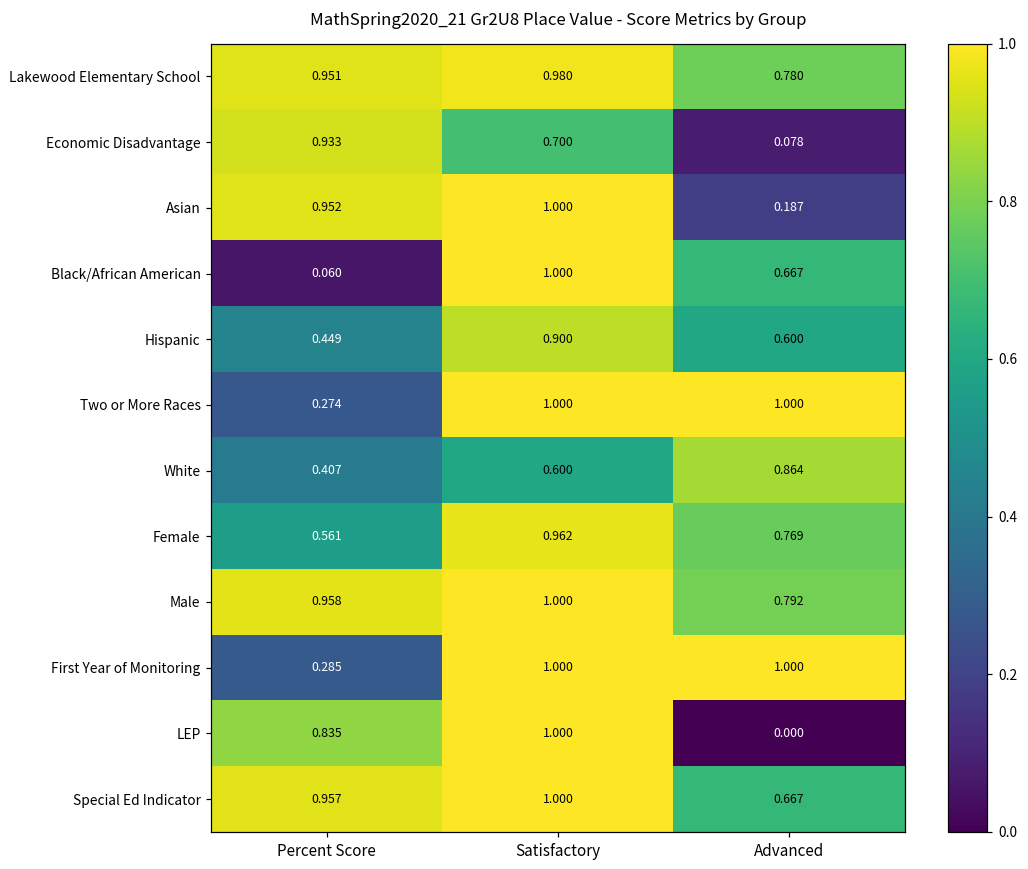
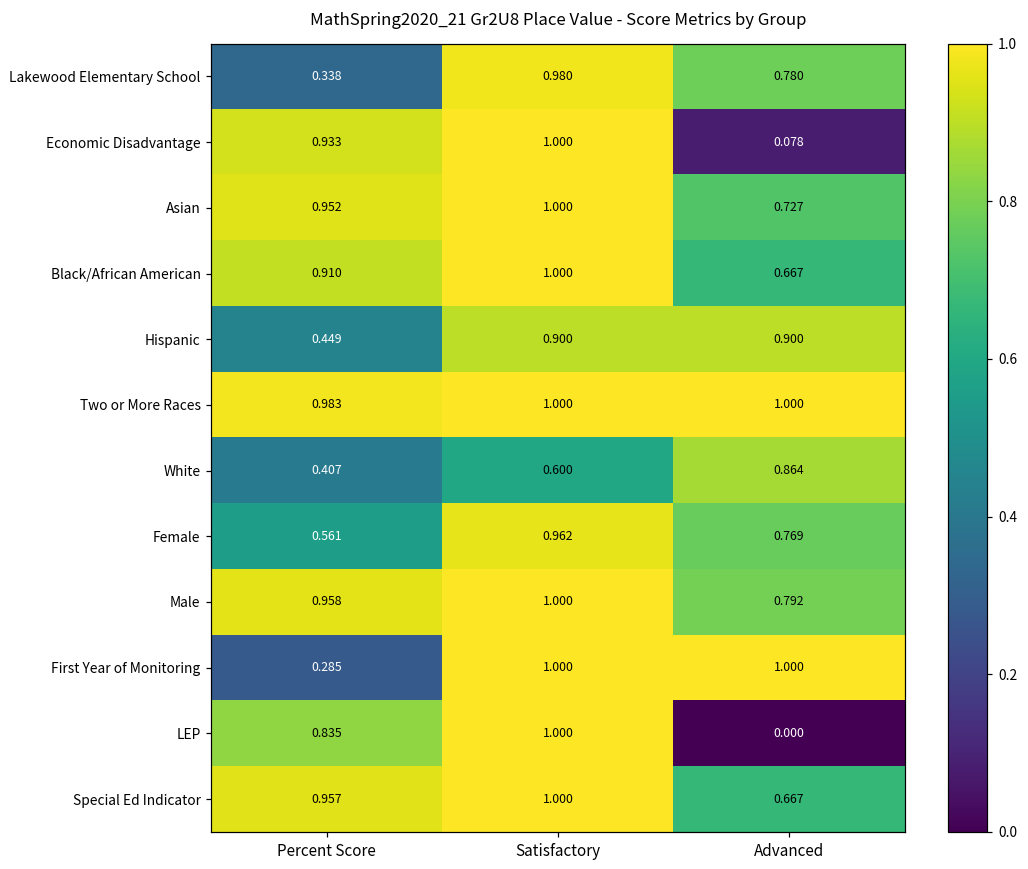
Lakewood Elementary School, Percent Score: 0.951 -> 0.338
Economic Disadvantage, Satisfactory: 0.700 -> 1.000
Asian, Advanced: 0.187 -> 0.727
Black/African American, Percent Score: 0.060 -> 0.910
Hispanic, Advanced: 0.600 -> 0.900
Two or More Races, Percent Score: 0.274 -> 0.983
